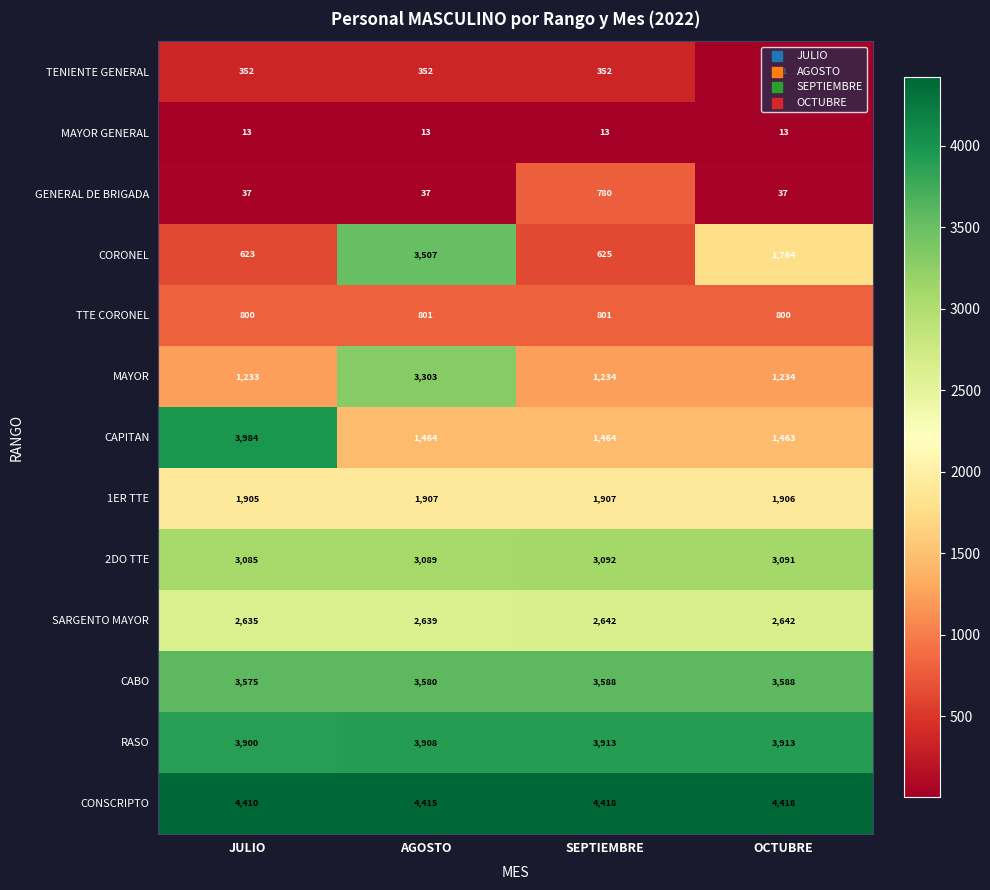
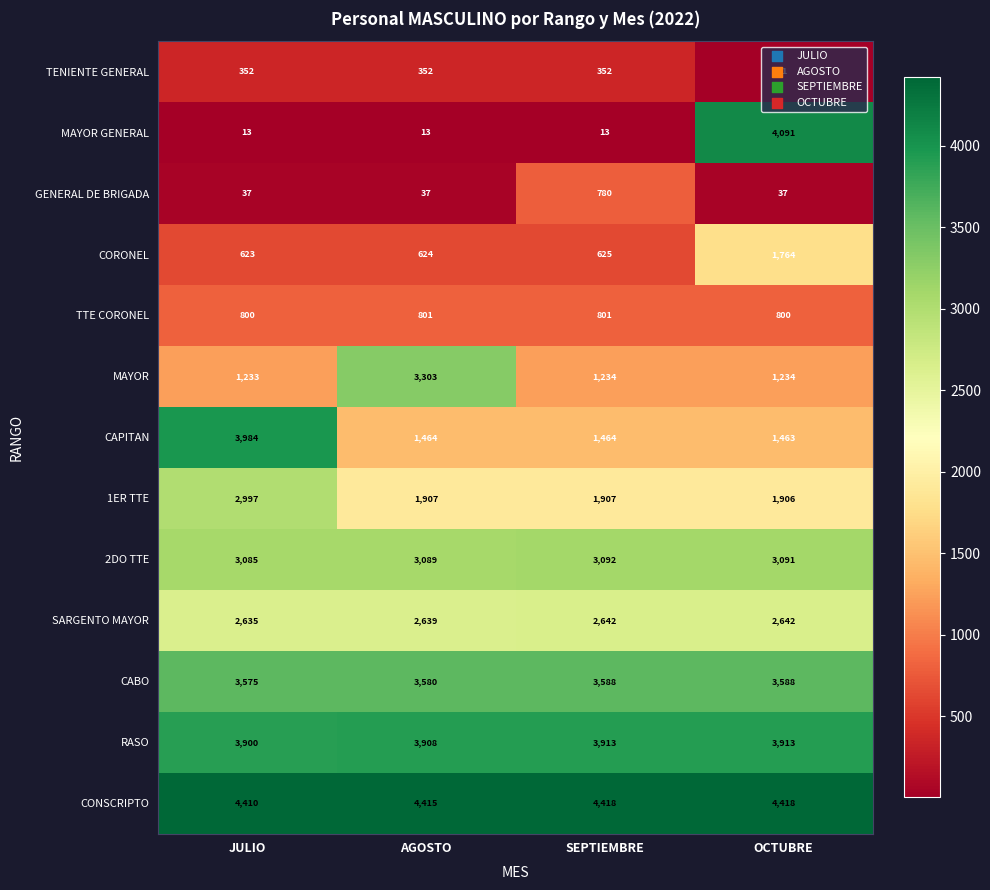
MAYOR GENERAL, OCTUBRE: 13 -> 4,091
CORONEL, AGOSTO: 3,507 -> 624
1ER TTE, JULIO: 1,905 -> 2,997
